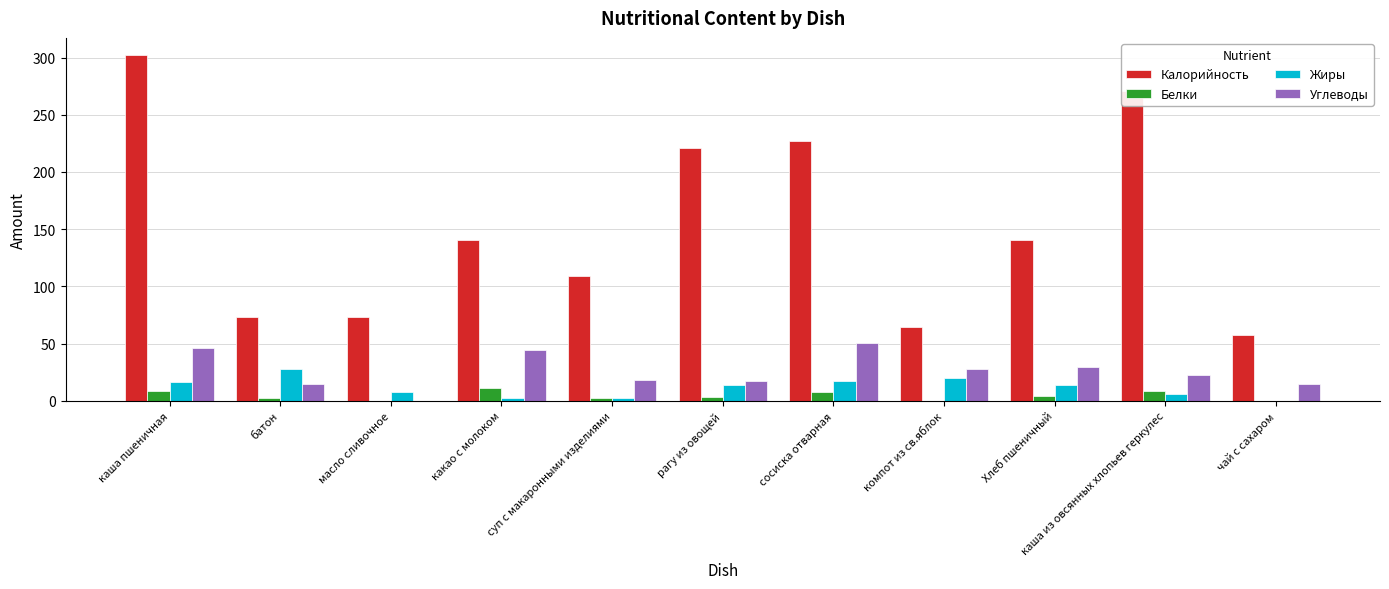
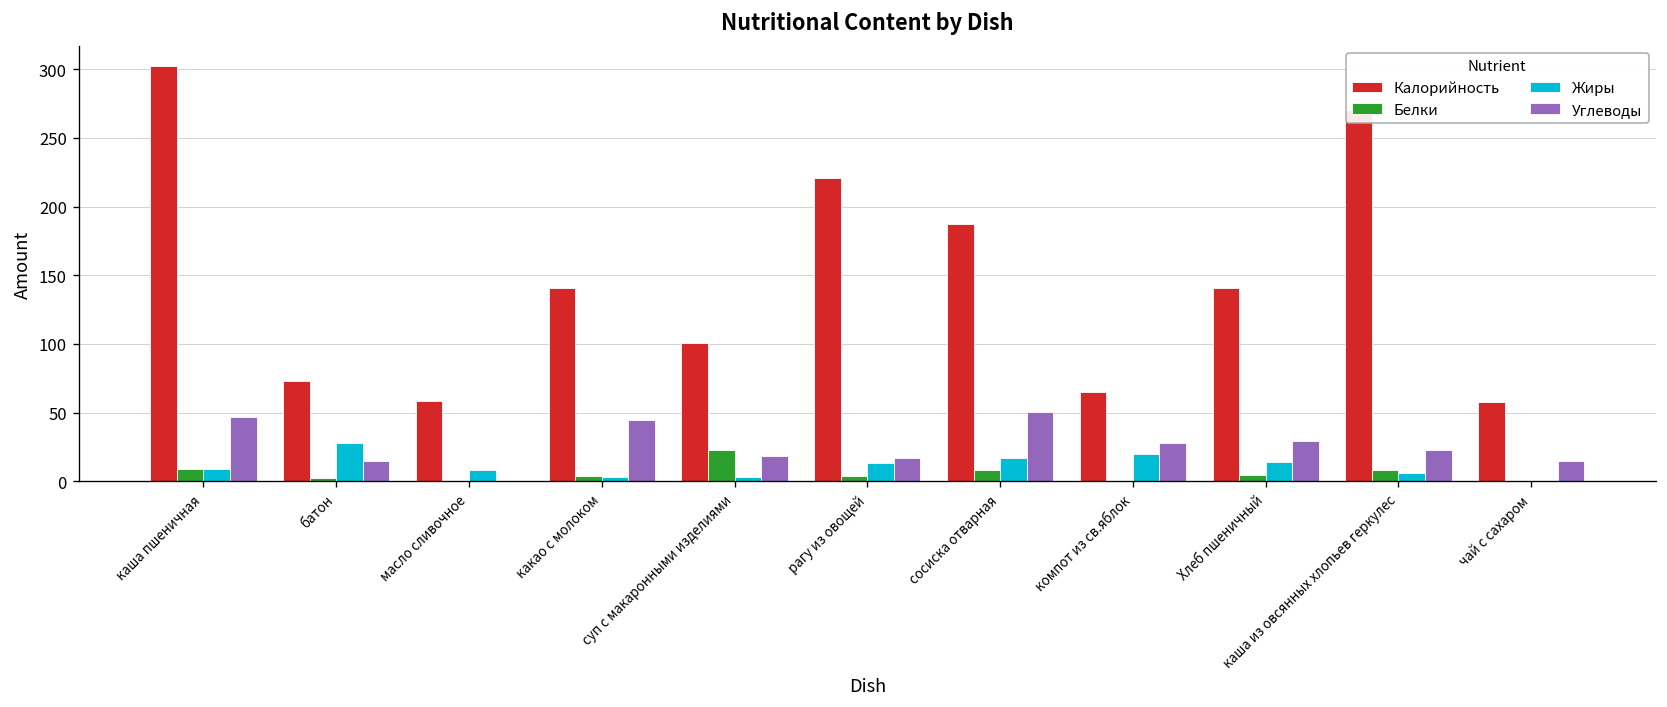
Жиры, каша пшеничная: 17 -> 9
Калорийность, масло сливочное: 73 -> 59
Белки, какао с молоком: 11 -> 4
Калорийность, суп с макаронными изделиями: 109 -> 101
Белки, суп с макаронными изделиями: 3 -> 23
Калорийность, сосиска отварная: 227 -> 187
